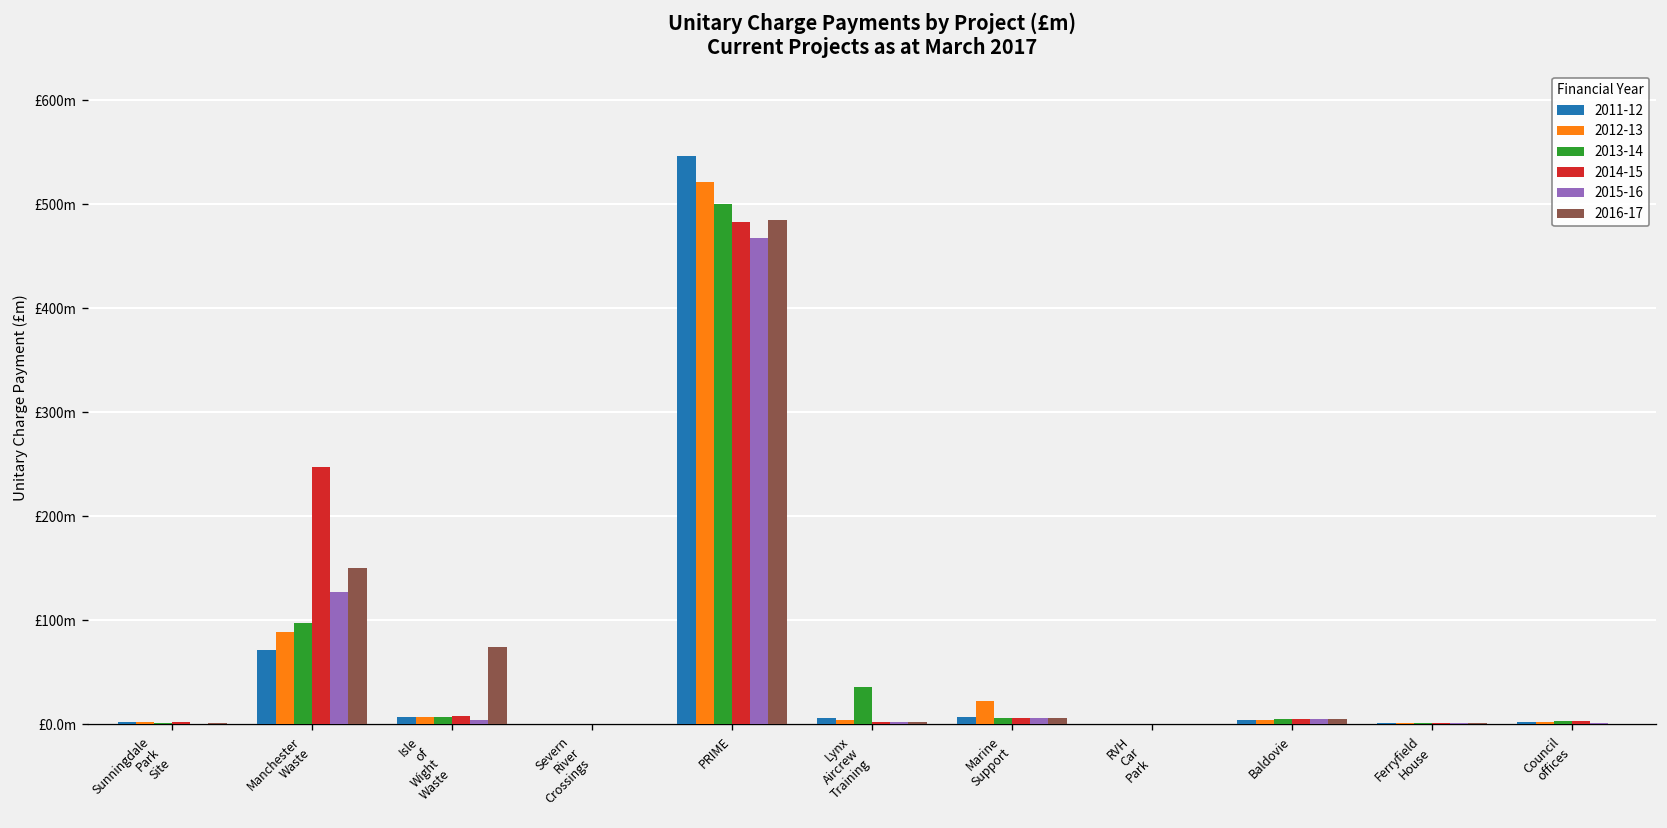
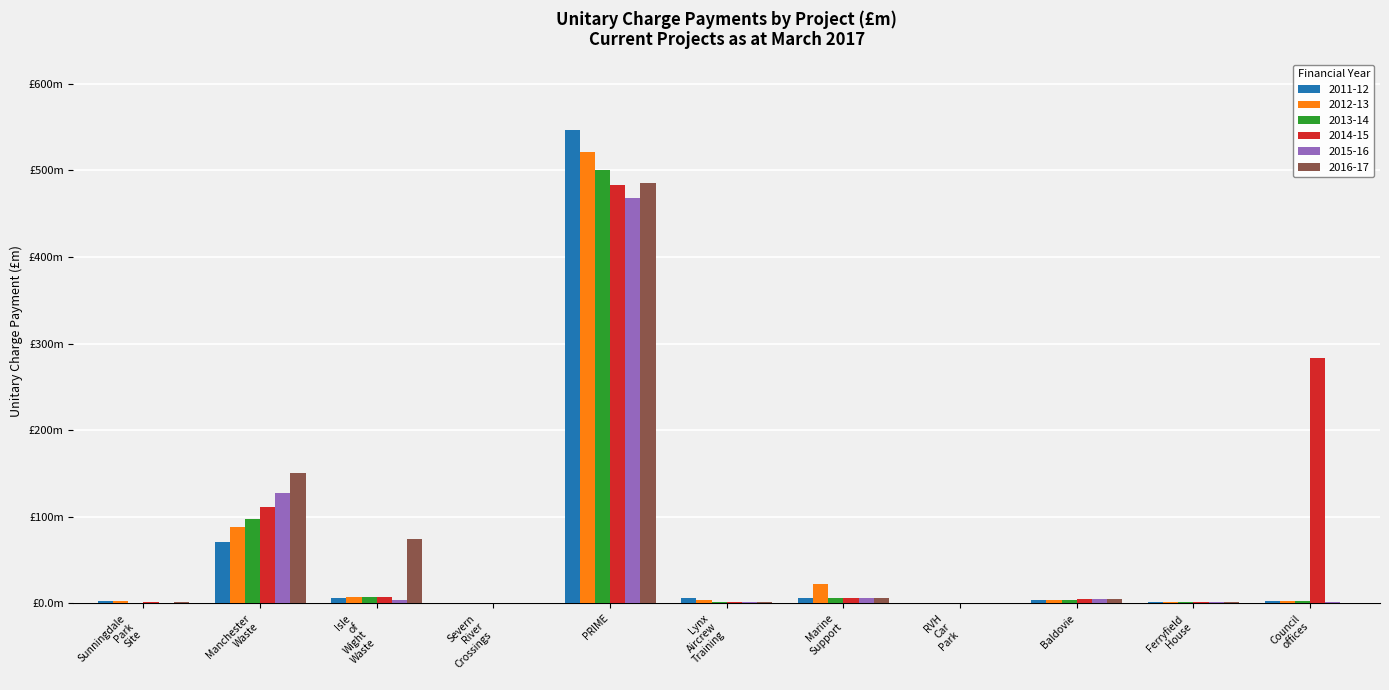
2014-15, Manchester Waste: £250m -> £110m
2013-14, Lynx Aircrew Training: £40m -> £0m
2014-15, Council offices: £0m -> £280m
